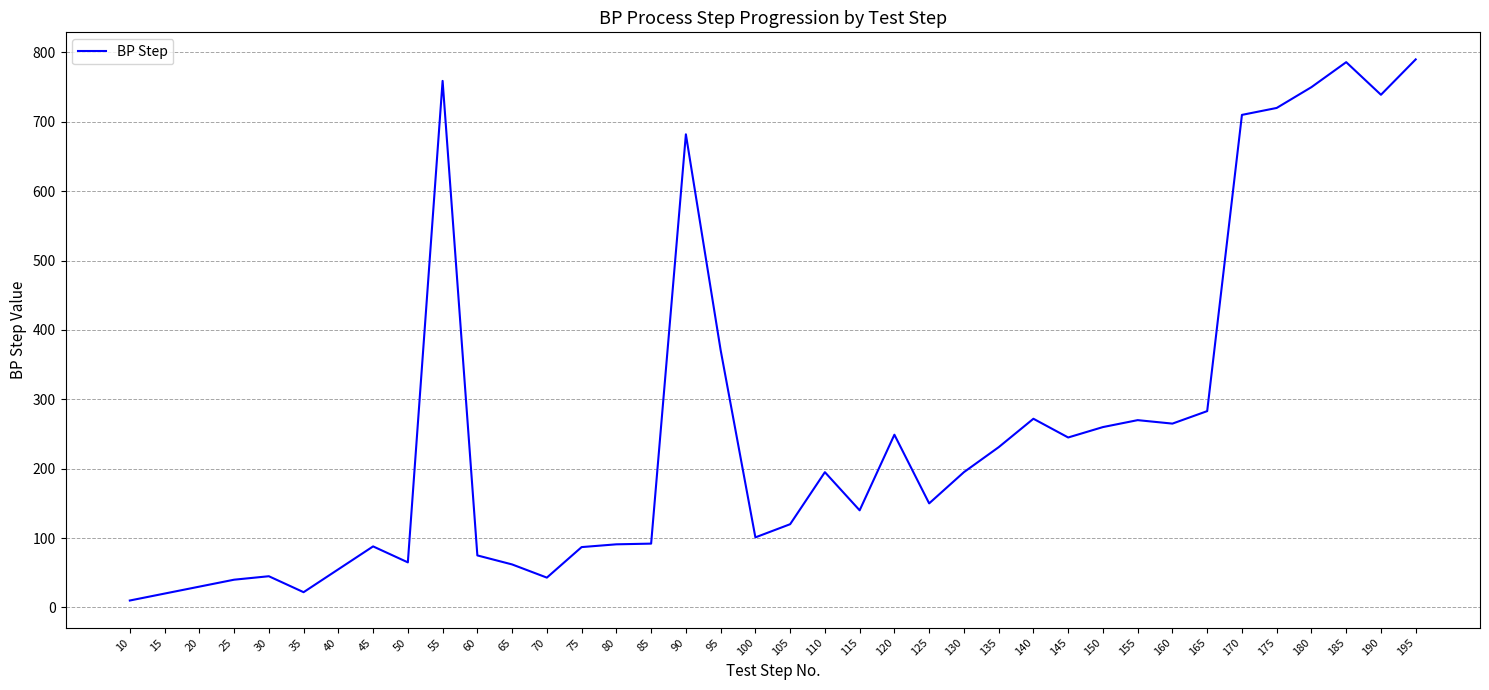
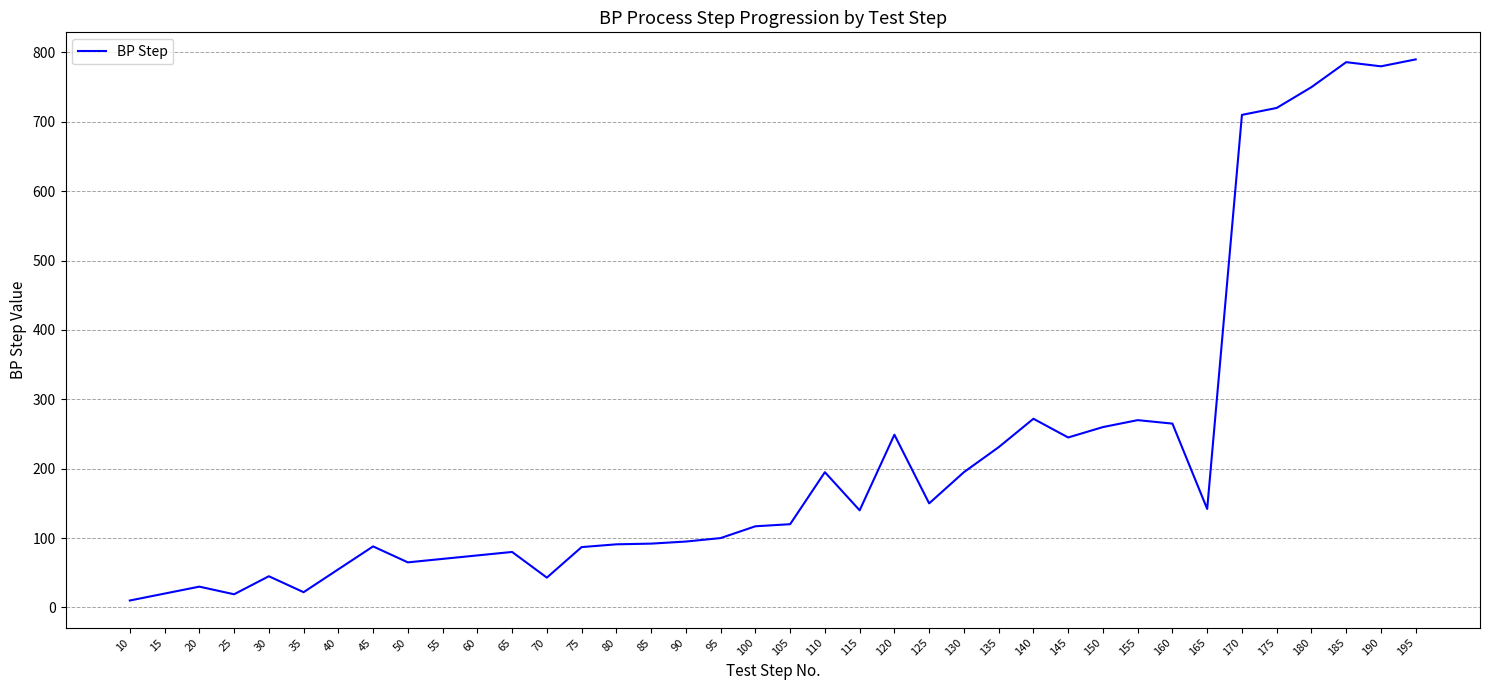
25: 40 -> 20
55: 760 -> 70
65: 60 -> 80
90: 680 -> 100
95: 370 -> 100
100: 100 -> 120
165: 280 -> 140
190: 740 -> 780
